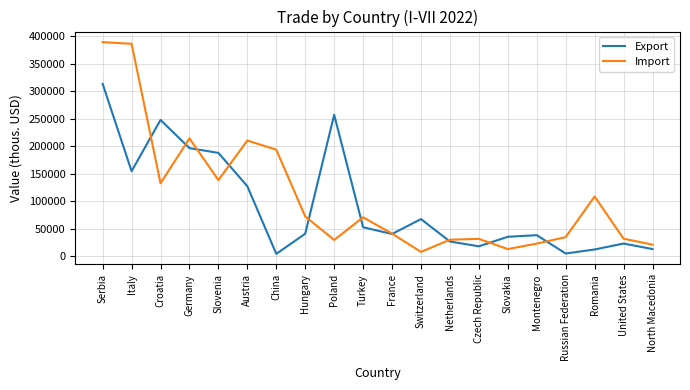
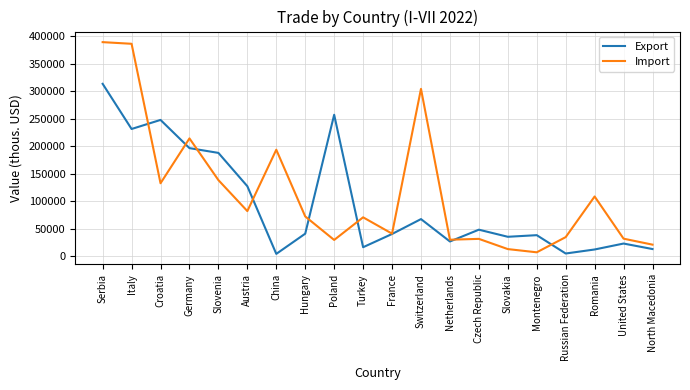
Export, Italy: 150000 -> 230000
Import, Austria: 210000 -> 80000
Export, Turkey: 50000 -> 20000
Import, Switzerland: 10000 -> 300000
Export, Czech Republic: 20000 -> 50000
Import, Montenegro: 20000 -> 10000
